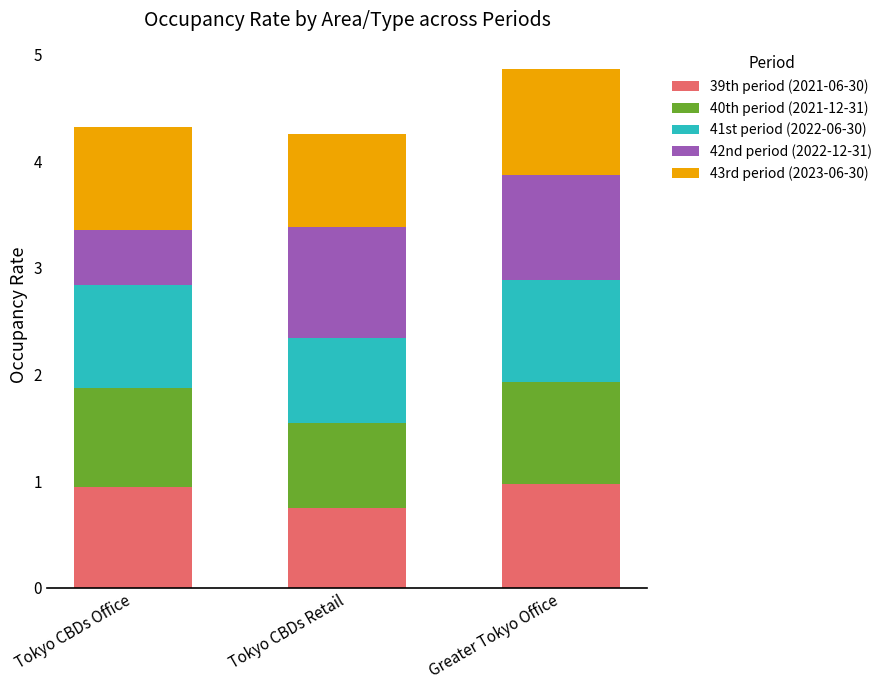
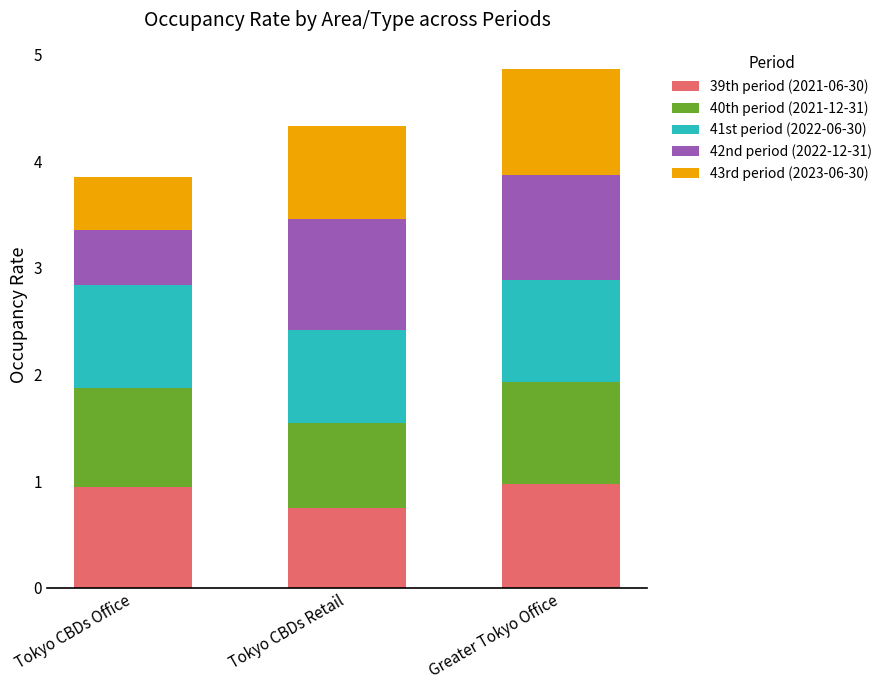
43rd period (2023-06-30), Tokyo CBDs Office: 0.96 -> 0.50
41st period (2022-06-30), Tokyo CBDs Retail: 0.80 -> 0.87
